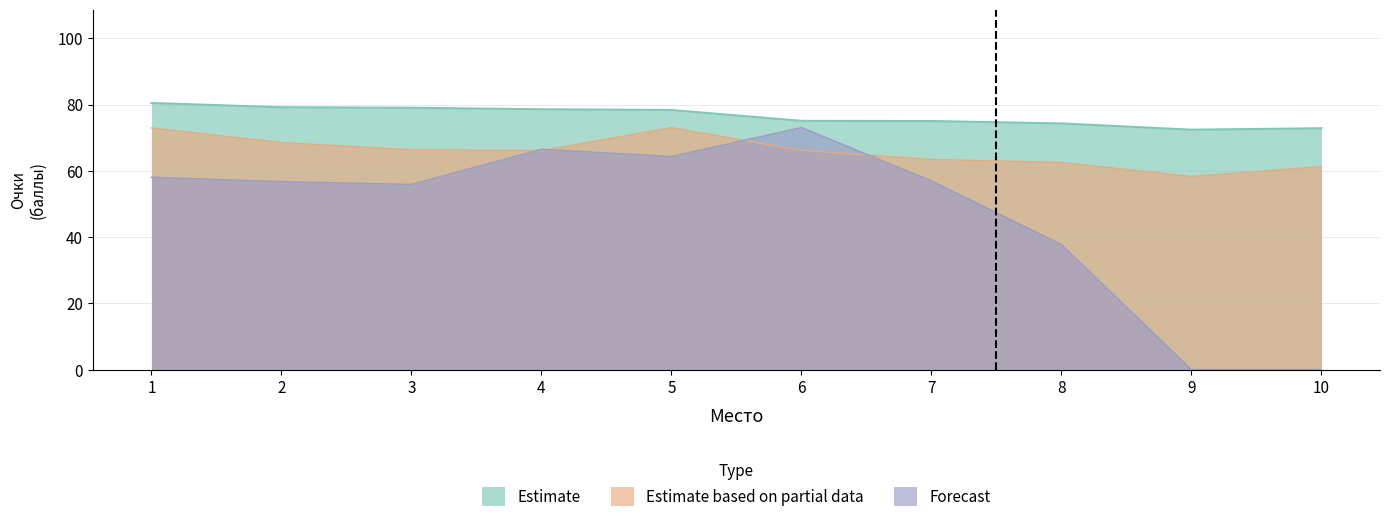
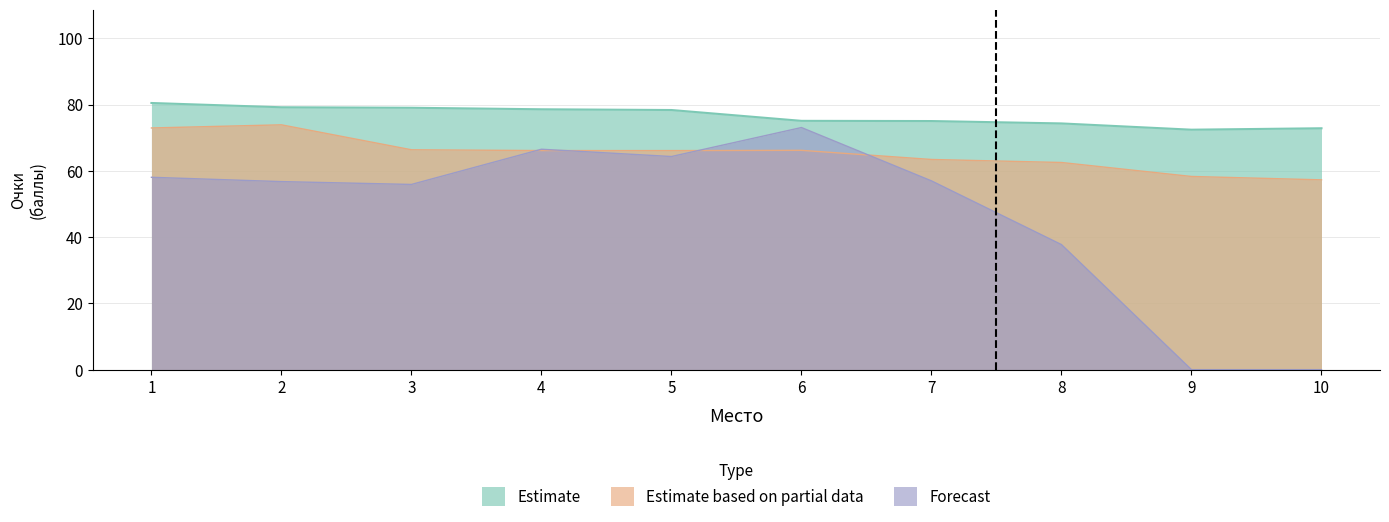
Estimate based on partial data, 2: 69 -> 74
Estimate based on partial data, 5: 73 -> 66
Estimate based on partial data, 10: 61 -> 57
